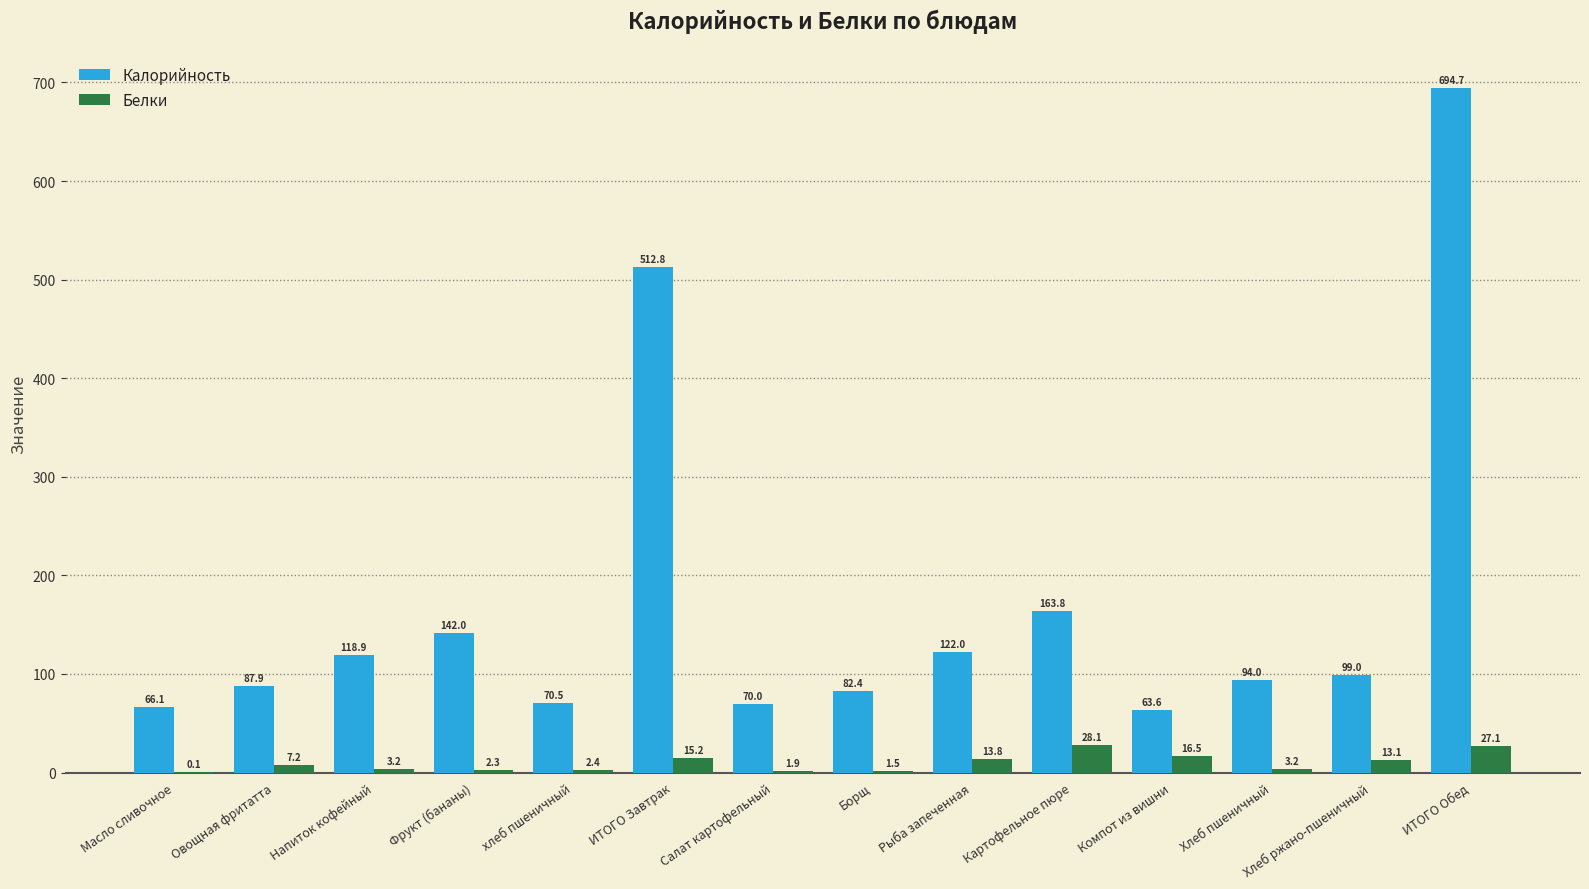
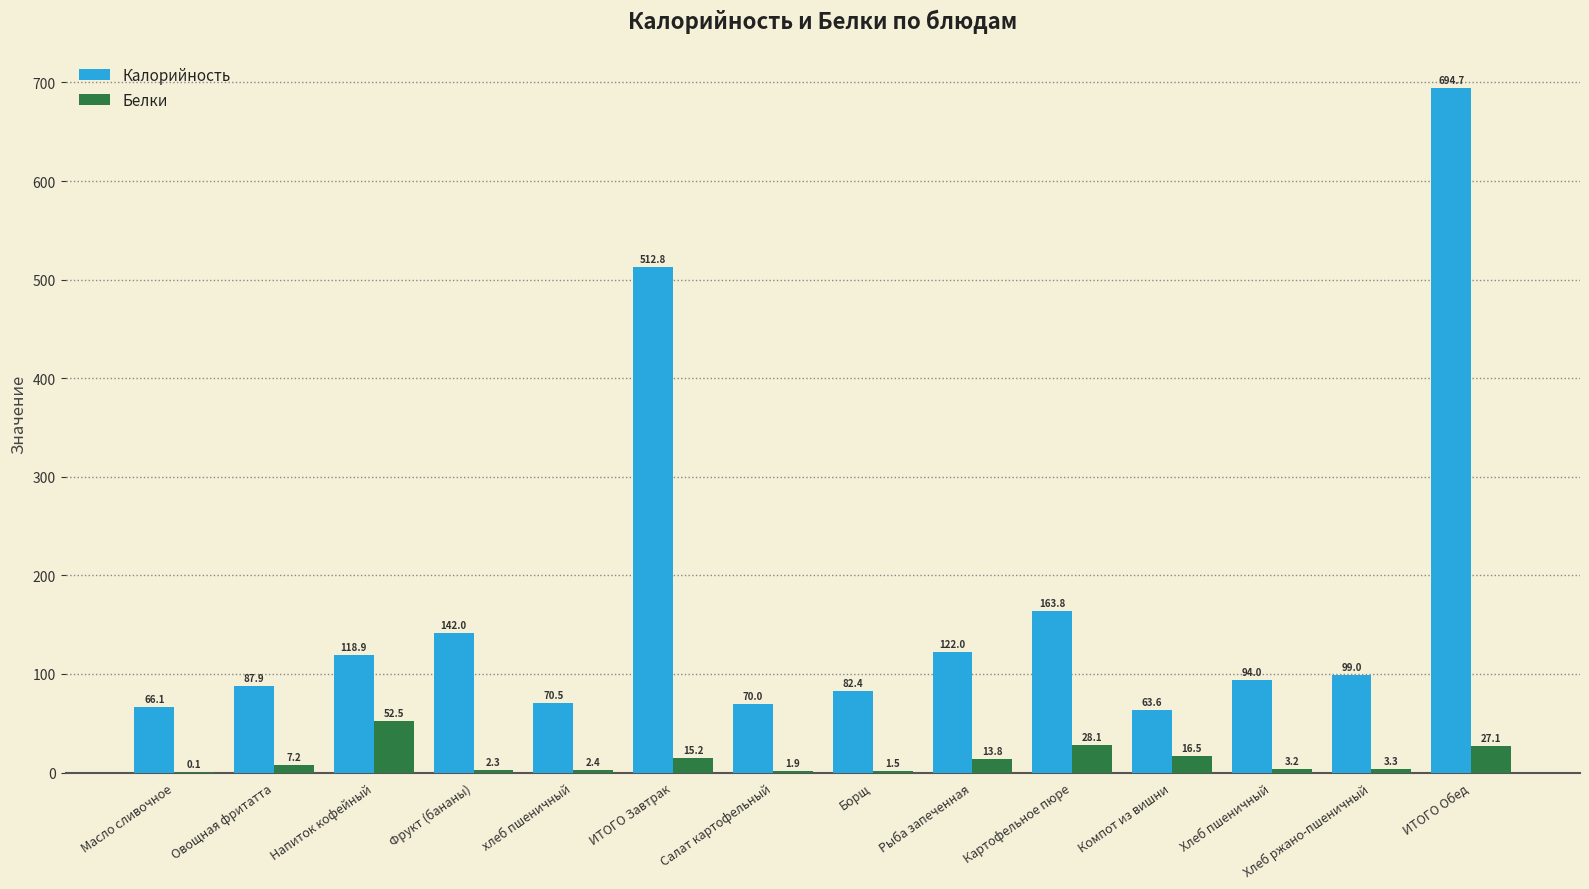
Белки, Напиток кофейный: 3.2 -> 52.5
Белки, Хлеб ржано-пшеничный: 13.1 -> 3.3
